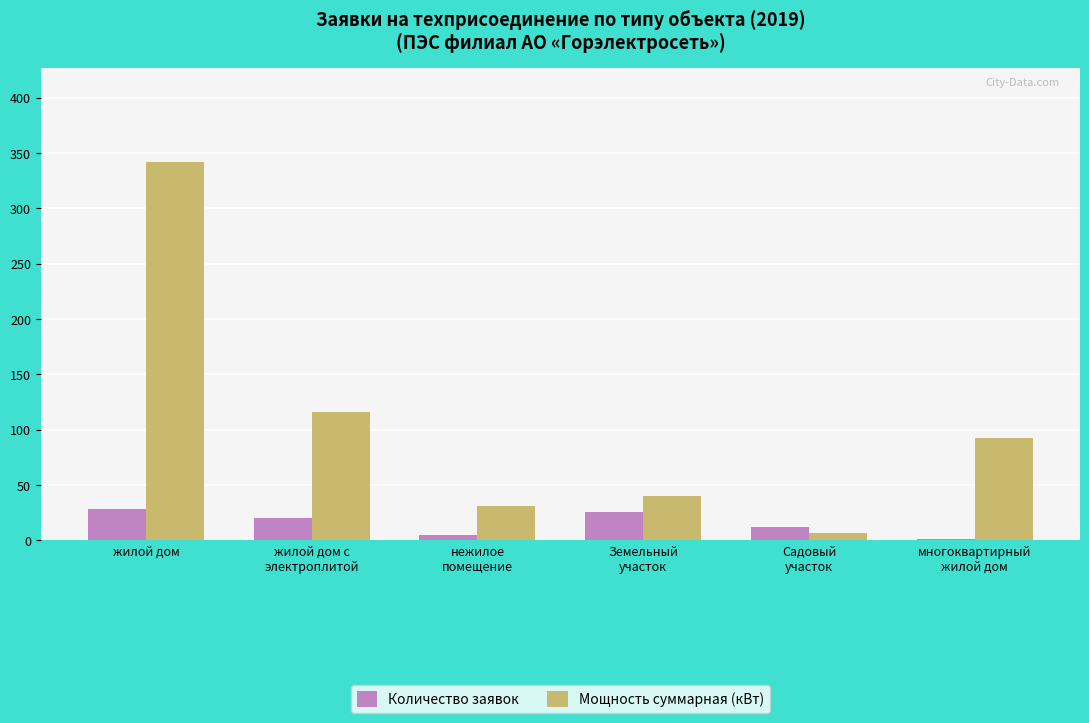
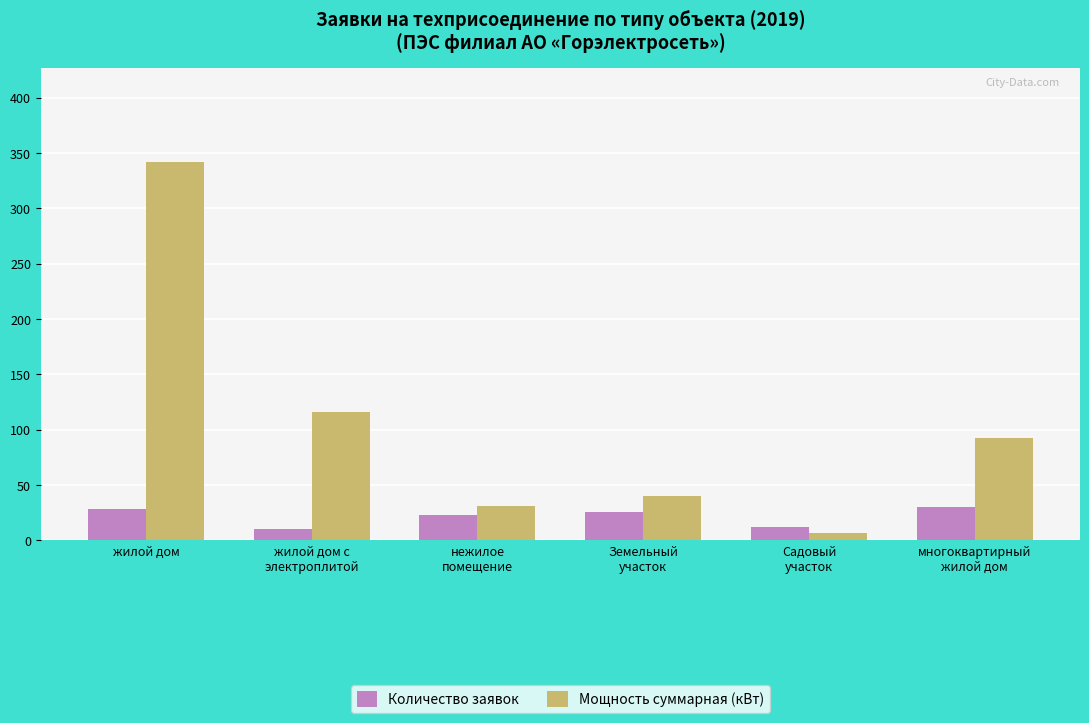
Количество заявок, жилой дом с электроплитой: 20 -> 10
Количество заявок, нежилое помещение: 5 -> 23
Количество заявок, многоквартирный жилой дом: 1 -> 30
